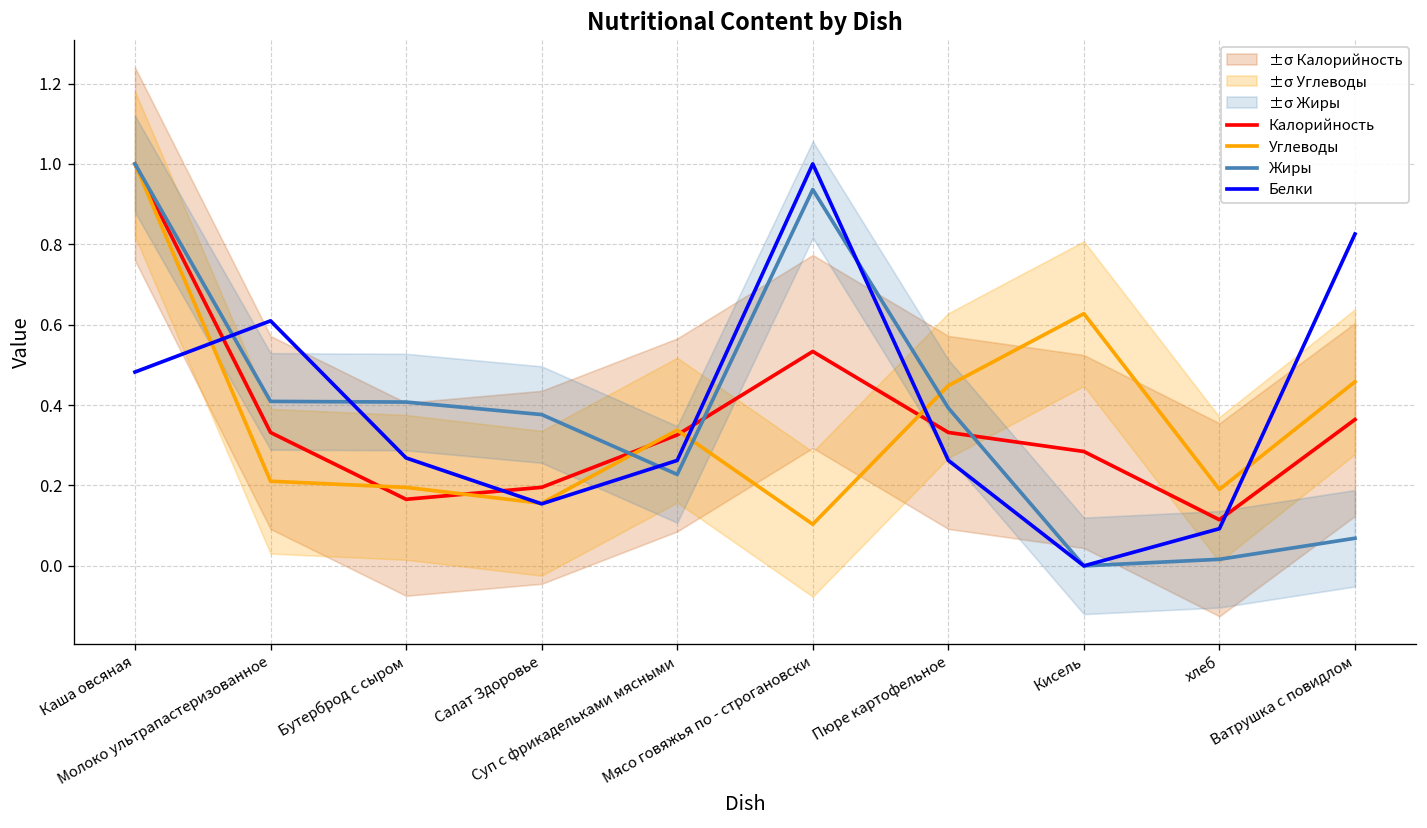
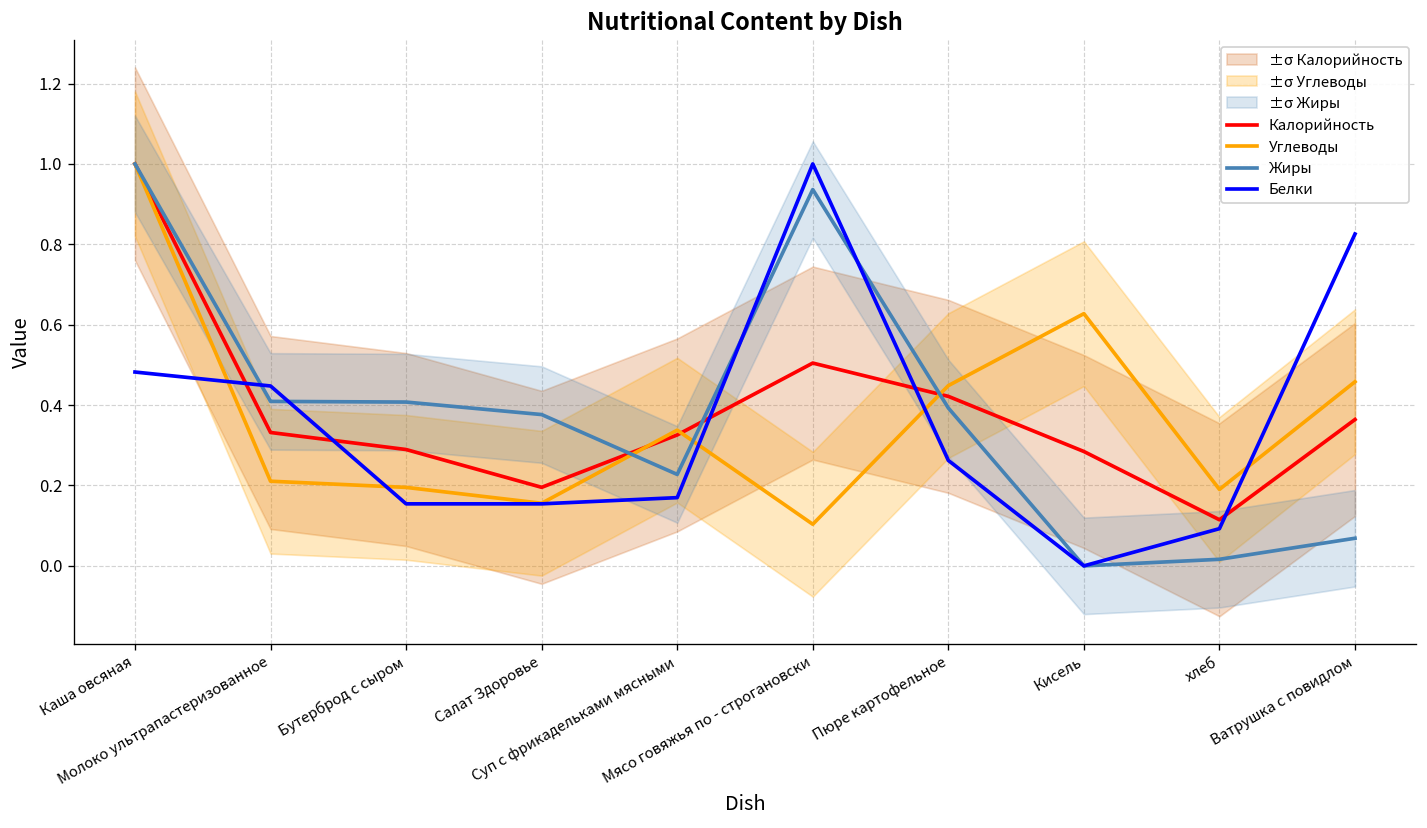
Белки, Молоко ультрапастеризованное: 0.61 -> 0.45
Калорийность, Бутерброд с сыром: 0.17 -> 0.29
Белки, Бутерброд с сыром: 0.27 -> 0.15
Белки, Суп с фрикадельками мясными: 0.26 -> 0.17
Калорийность, Мясо говяжья по - строгановски: 0.53 -> 0.50
Калорийность, Пюре картофельное: 0.33 -> 0.42
